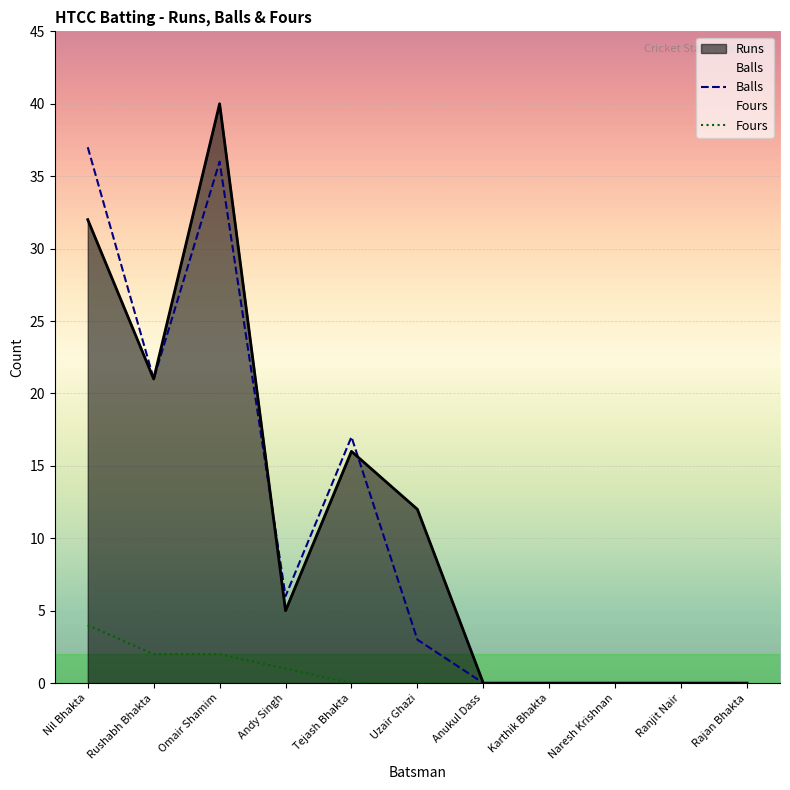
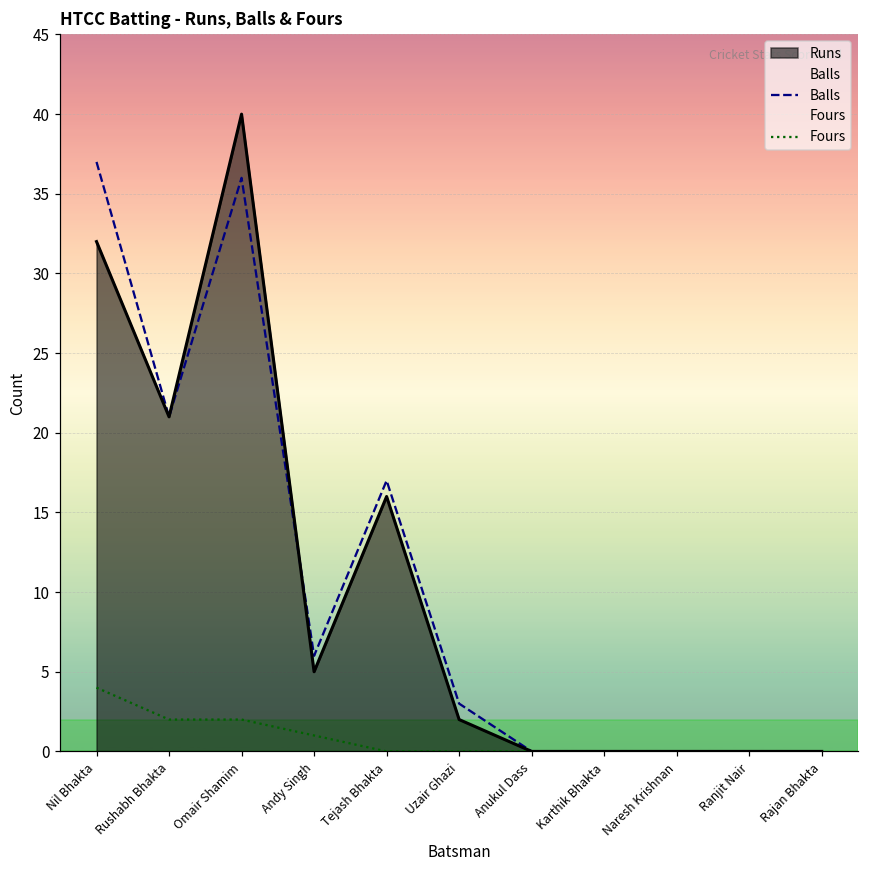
Runs, Uzair Ghazi: 12 -> 2
